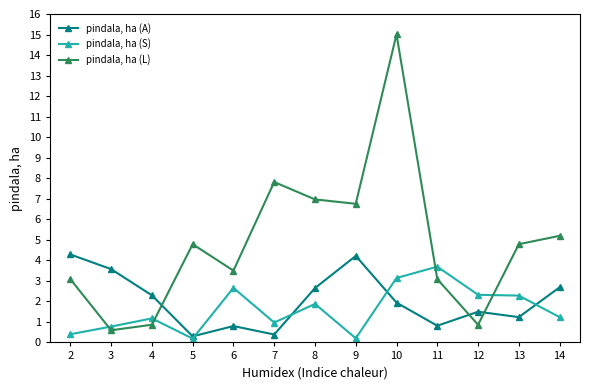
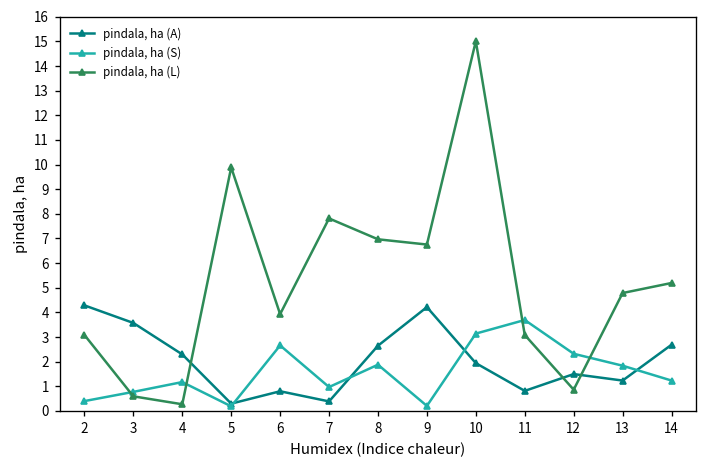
pindala, ha (L), 4: 0.9 -> 0.3
pindala, ha (L), 5: 4.8 -> 9.9
pindala, ha (L), 6: 3.5 -> 3.9
pindala, ha (S), 13: 2.3 -> 1.8
